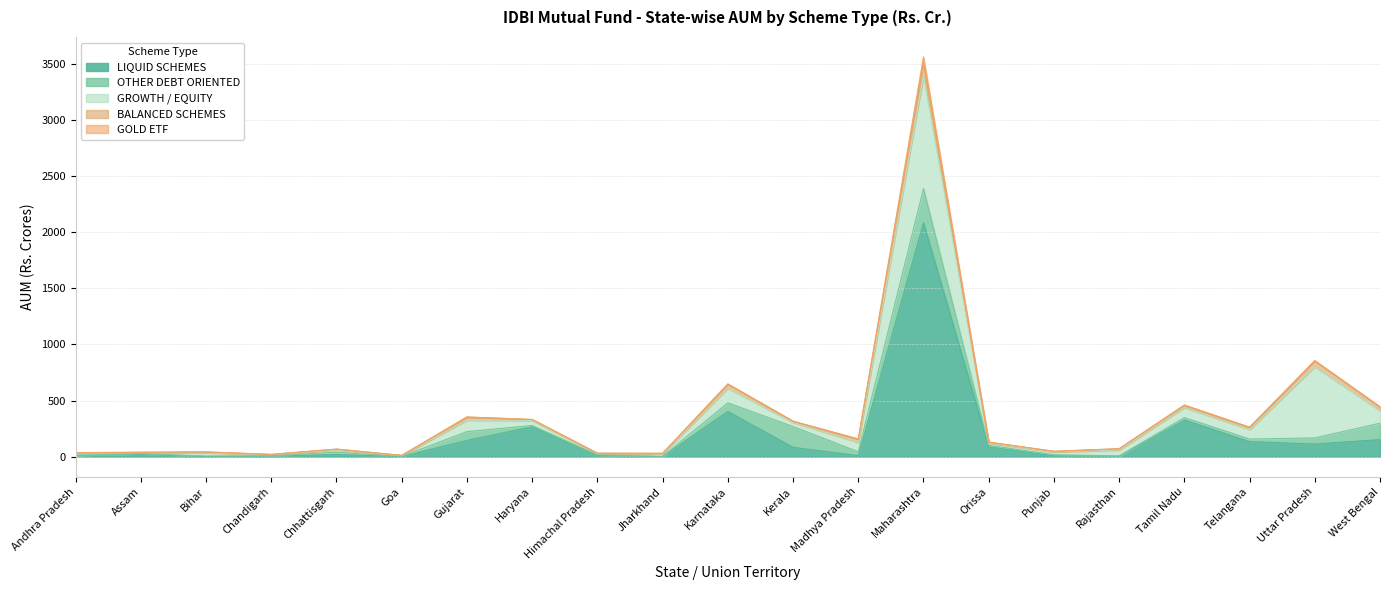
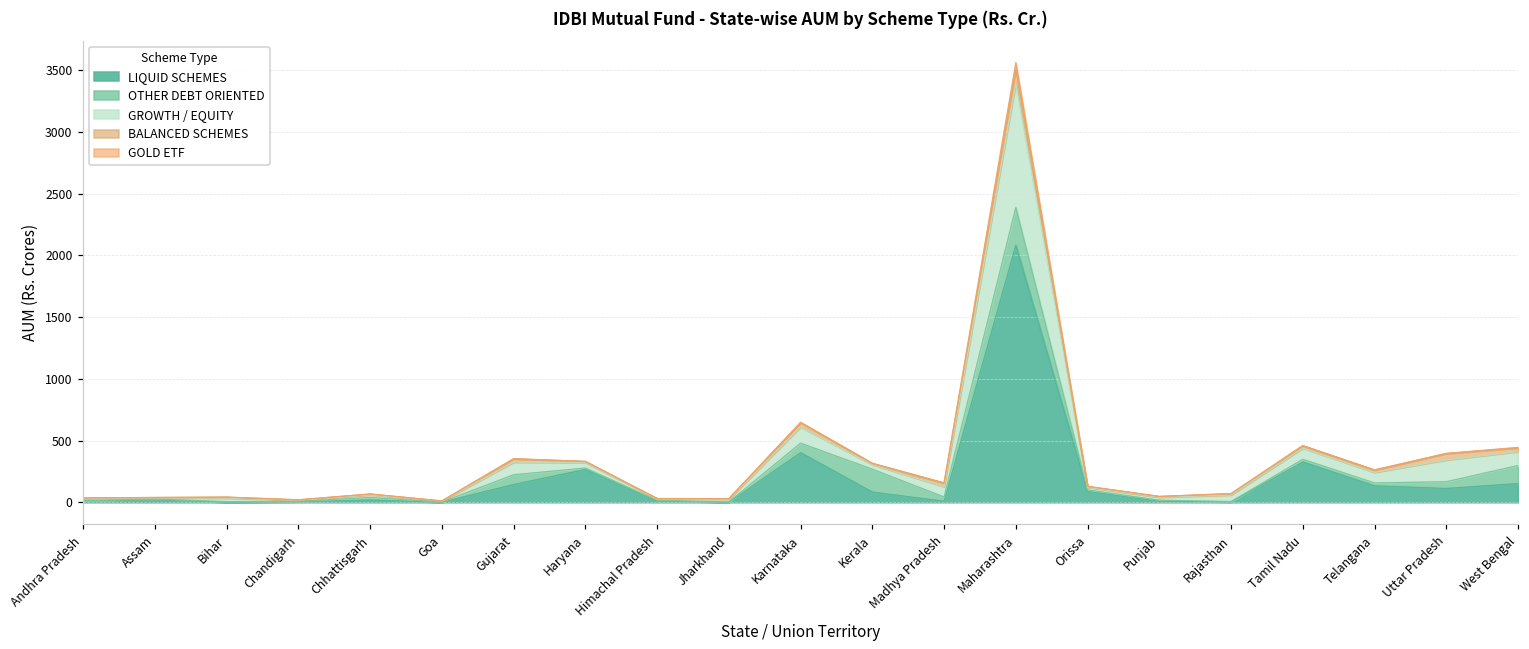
GROWTH / EQUITY, Uttar Pradesh: 630 -> 180
